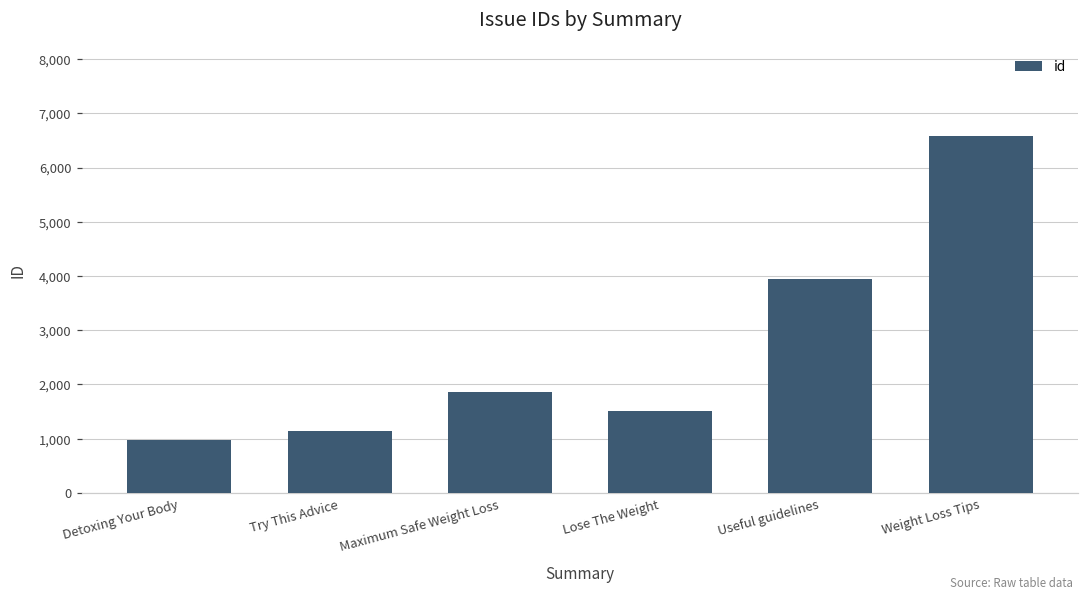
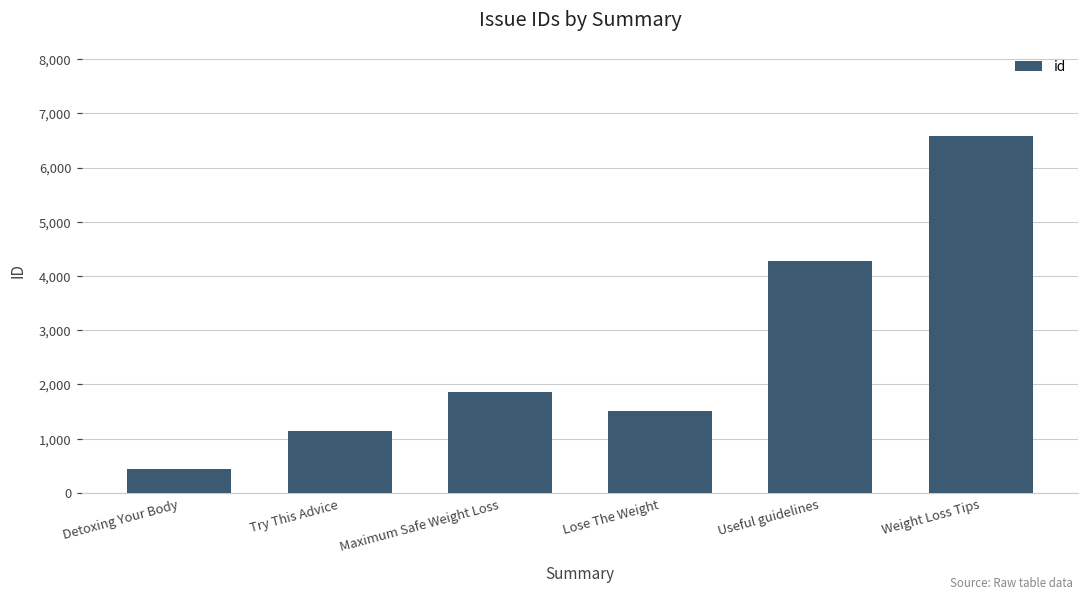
Detoxing Your Body: 1,000 -> 400
Useful guidelines: 3,900 -> 4,300
